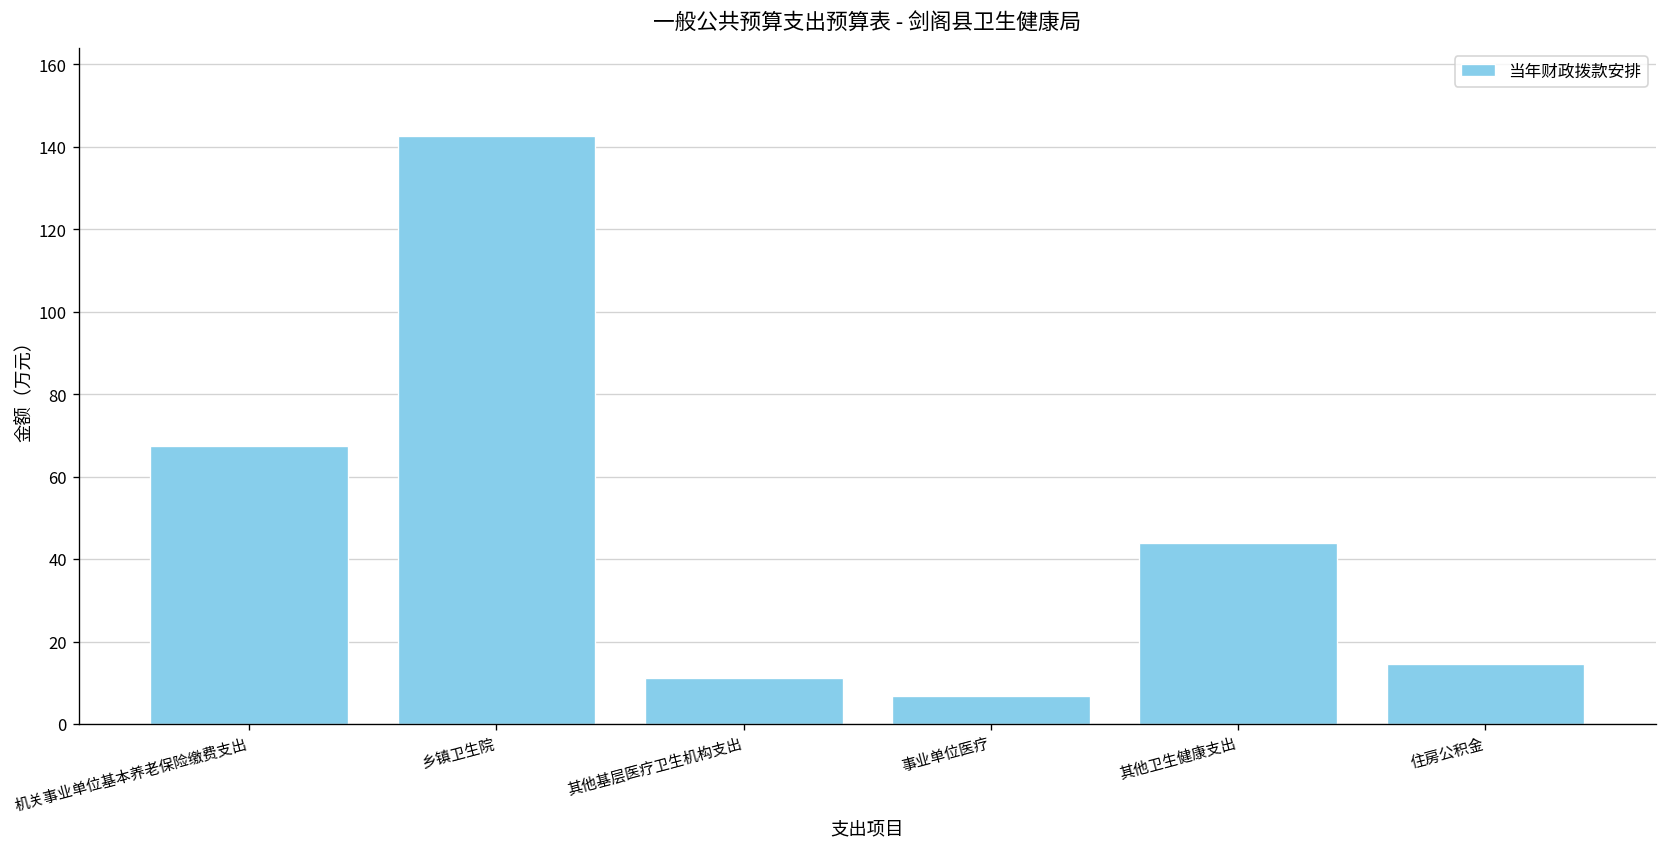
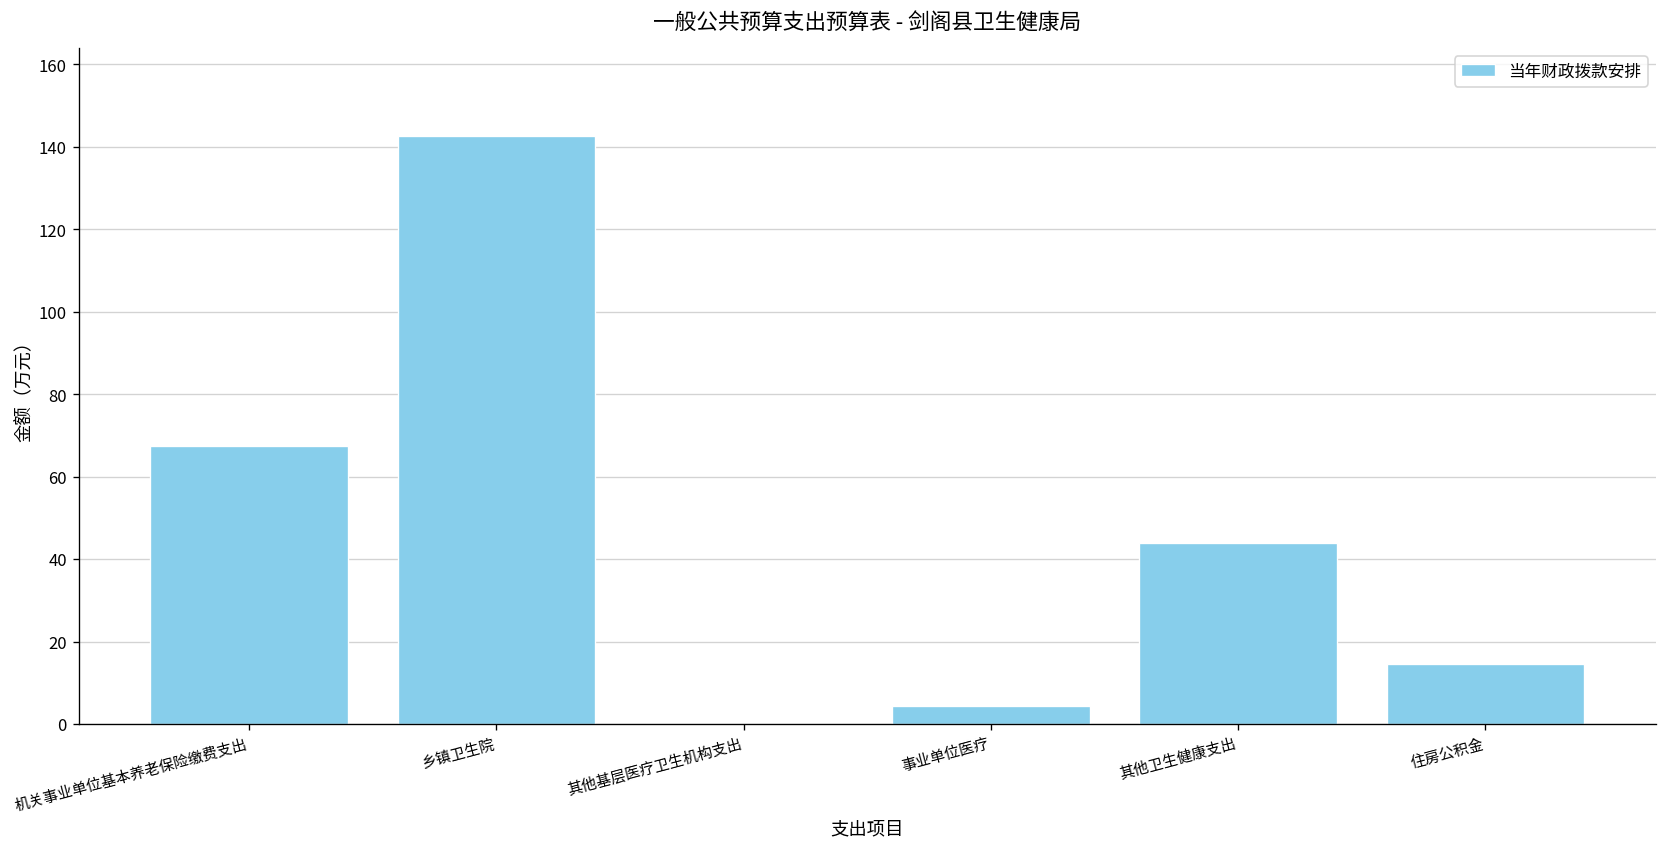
其他基层医疗卫生机构支出: 11 -> 0
事业单位医疗: 7 -> 4
